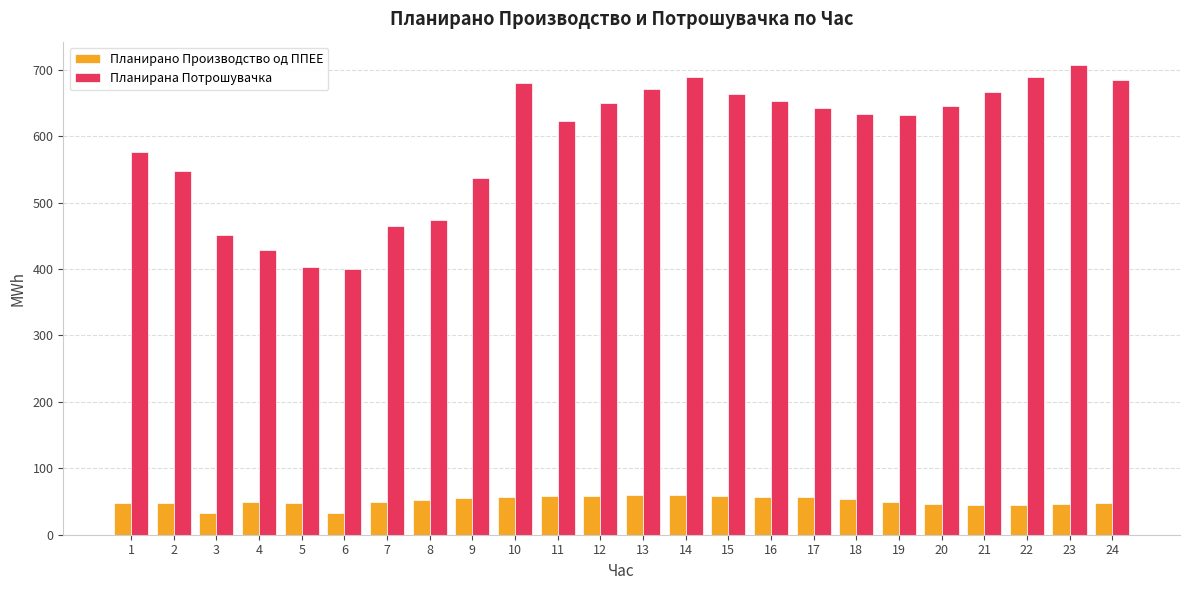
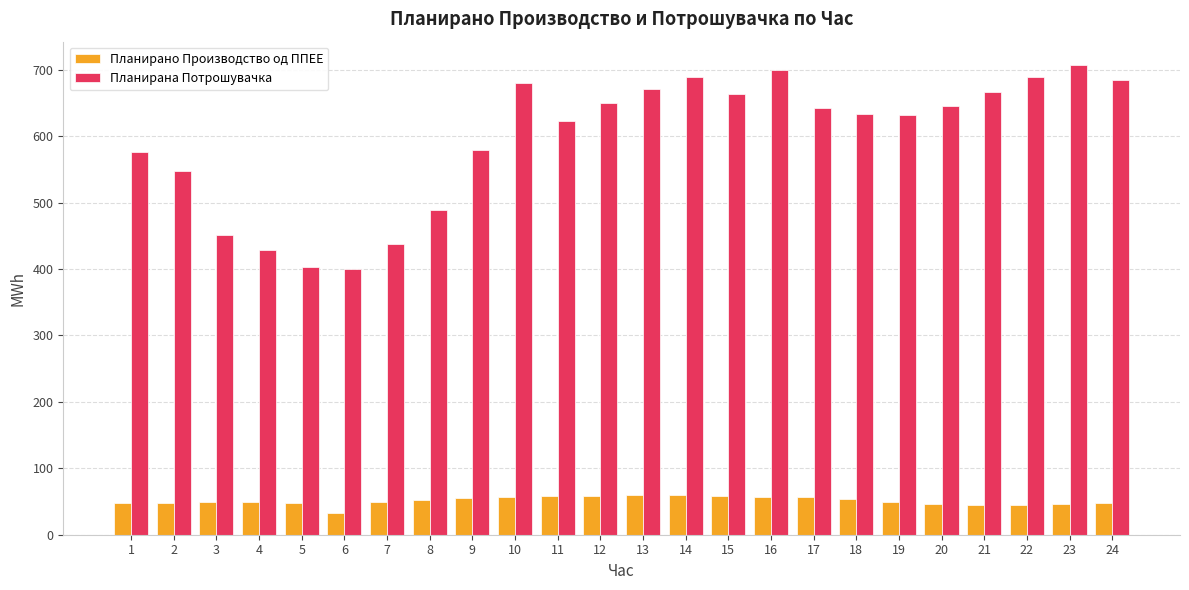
Планирано Производство од ППЕЕ, 3: 30 -> 50
Планирана Потрошувачка, 7: 460 -> 440
Планирана Потрошувачка, 8: 470 -> 490
Планирана Потрошувачка, 9: 540 -> 580
Планирана Потрошувачка, 16: 650 -> 700
